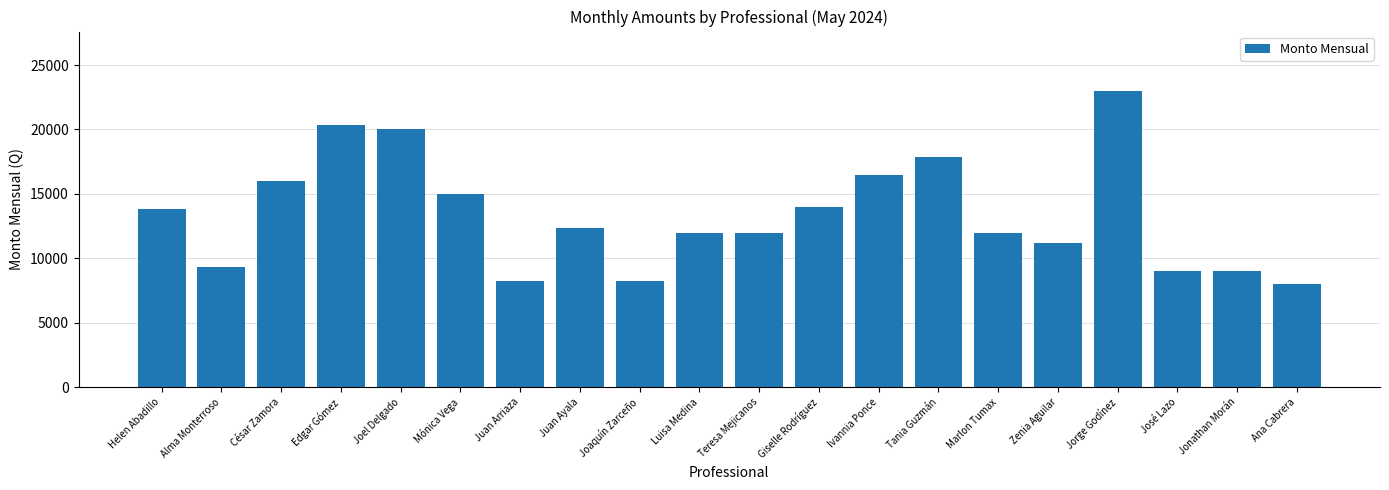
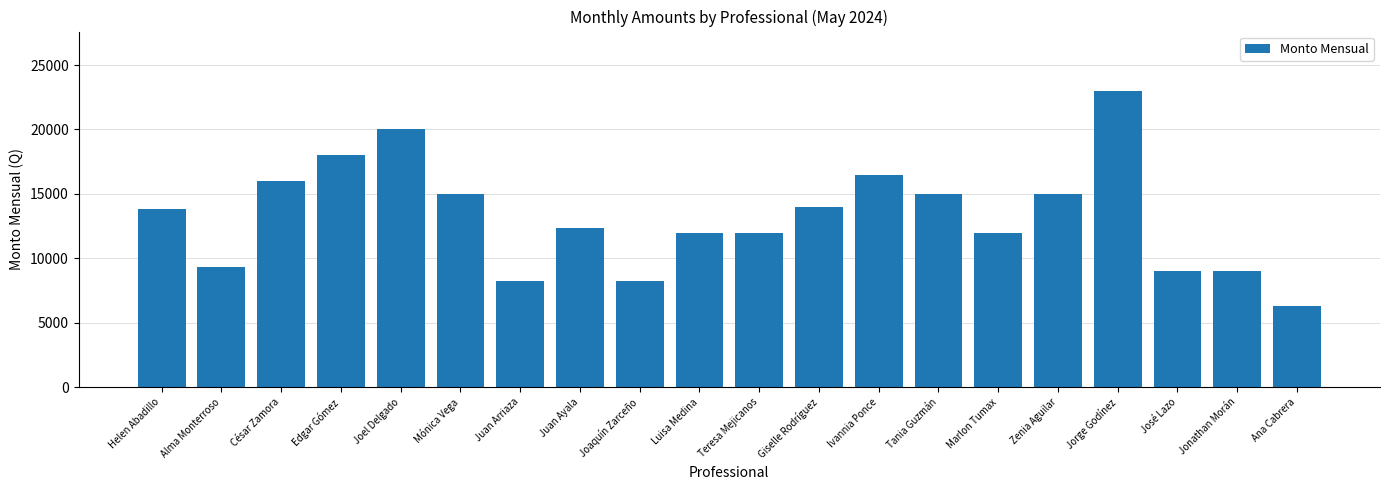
Edgar Gómez: 20300 -> 18000
Tania Guzmán: 17900 -> 15000
Zenia Aguilar: 11200 -> 15000
Ana Cabrera: 8000 -> 6300
